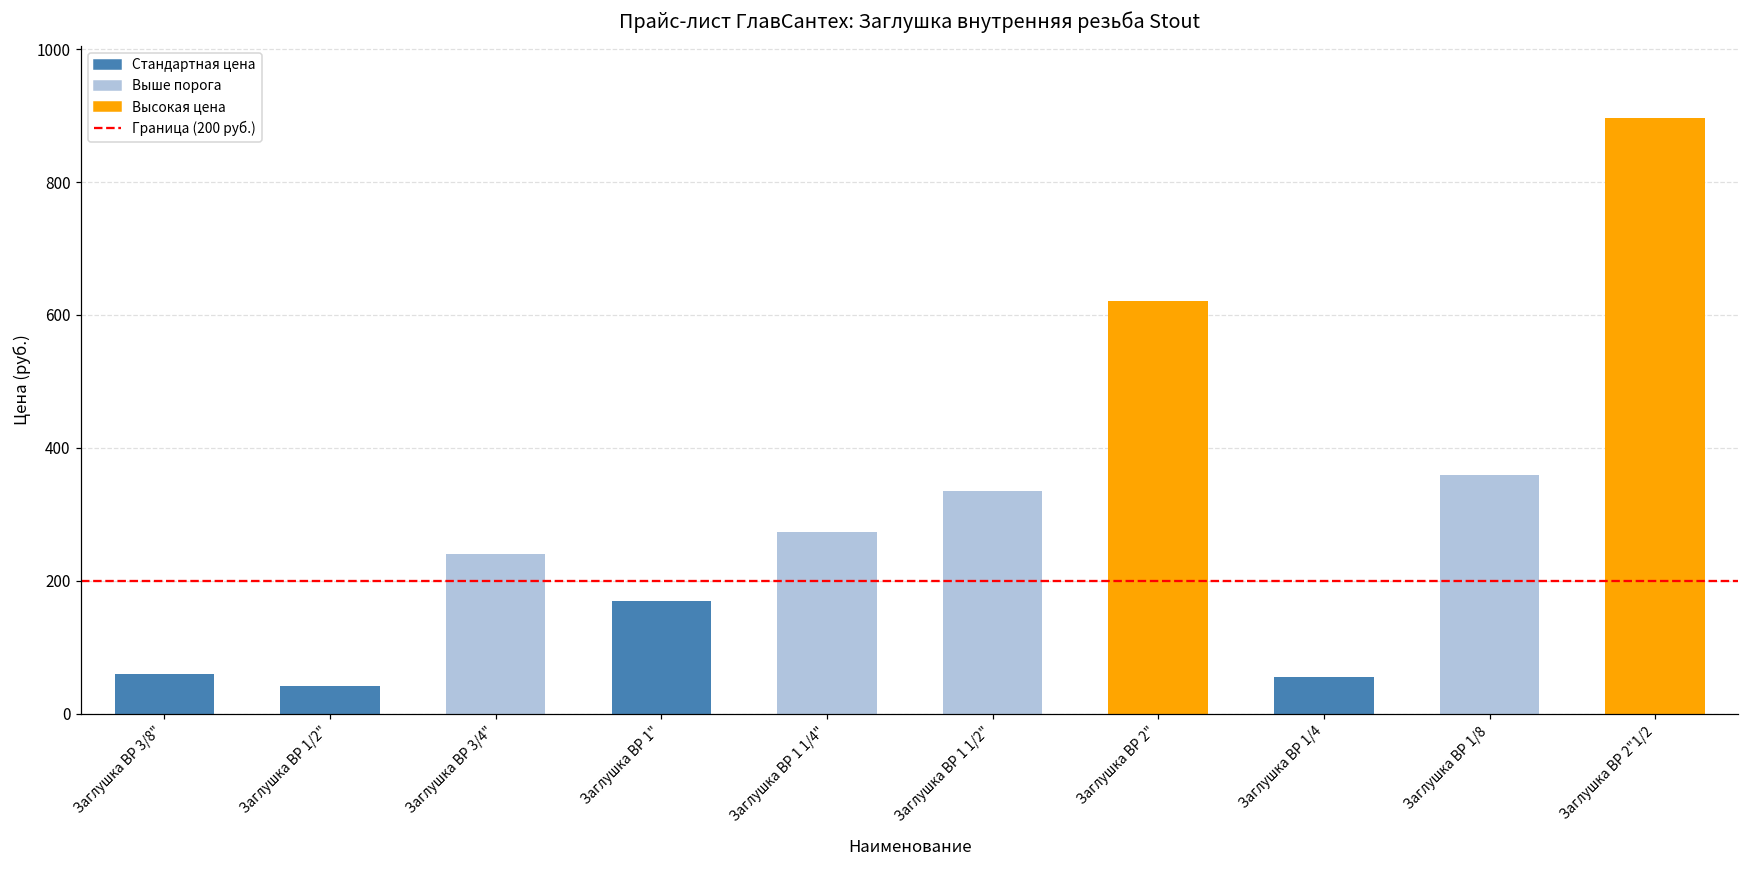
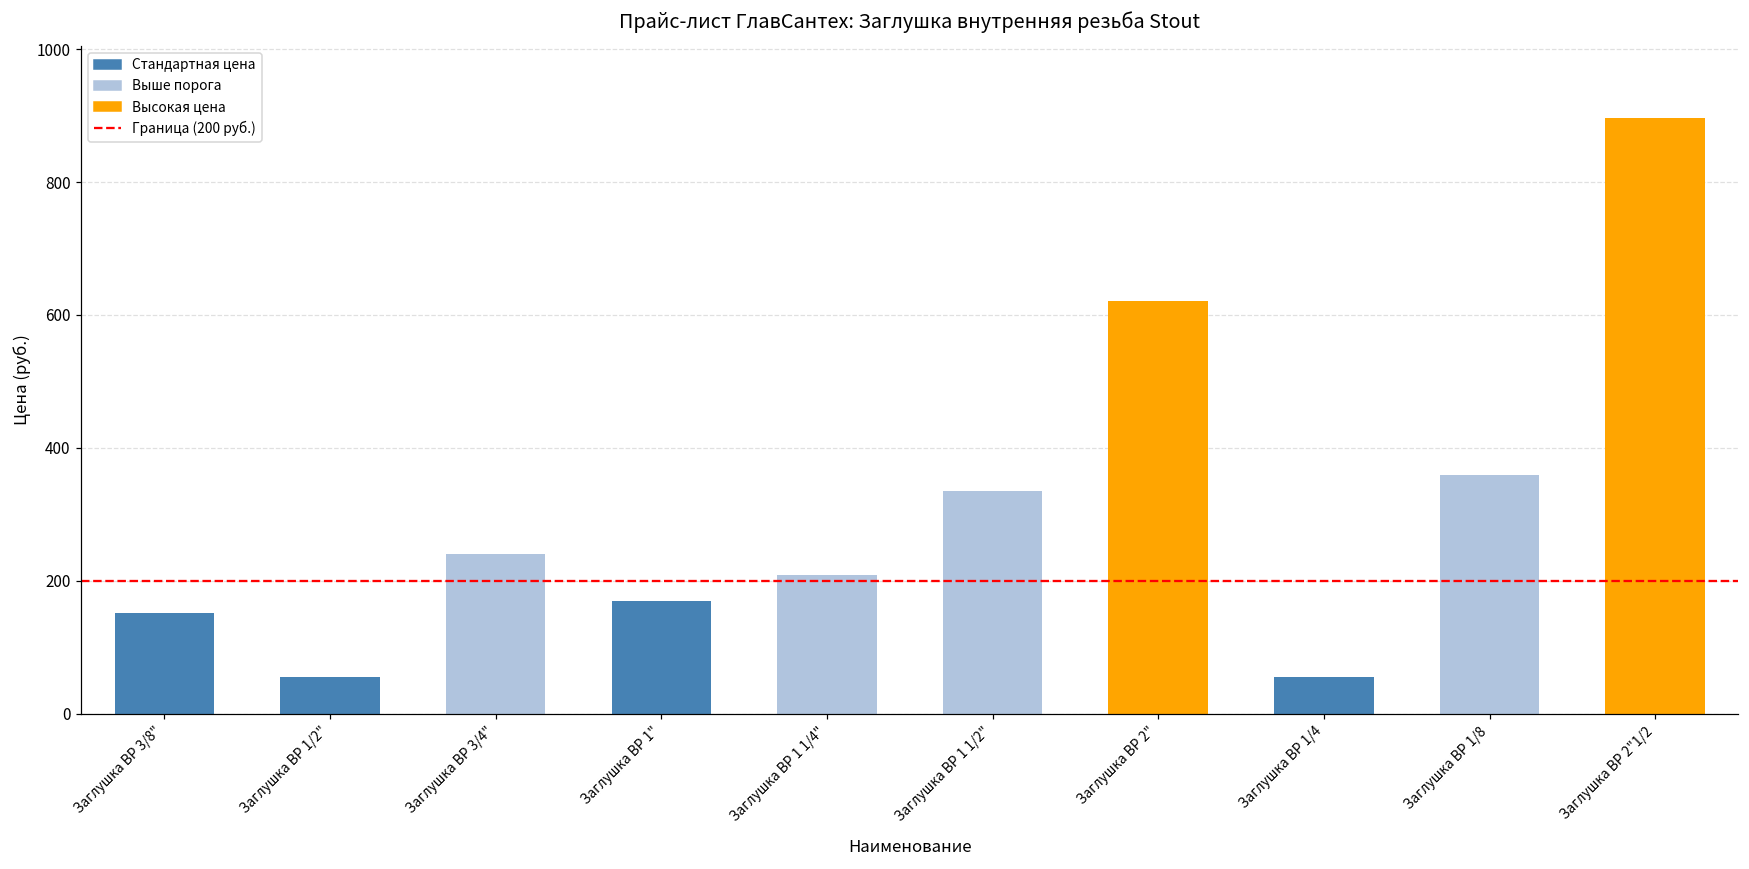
Заглушка ВР 3/8": 60 -> 150
Заглушка ВР 1/2": 40 -> 60
Заглушка ВР 1 1/4": 270 -> 210
